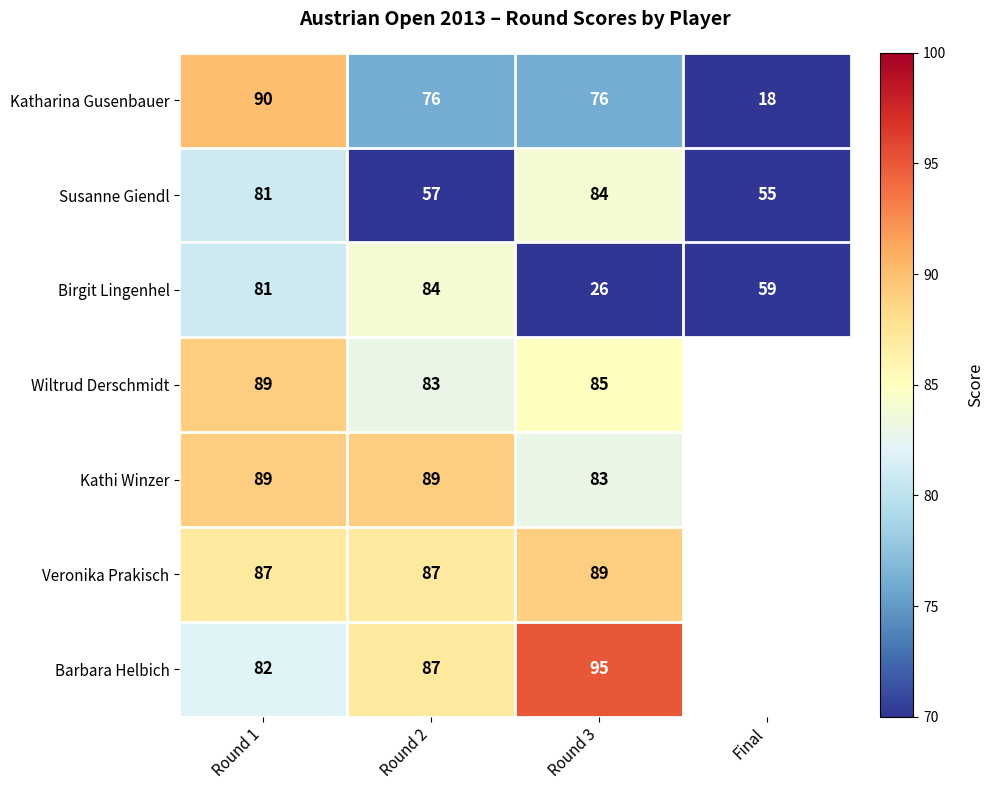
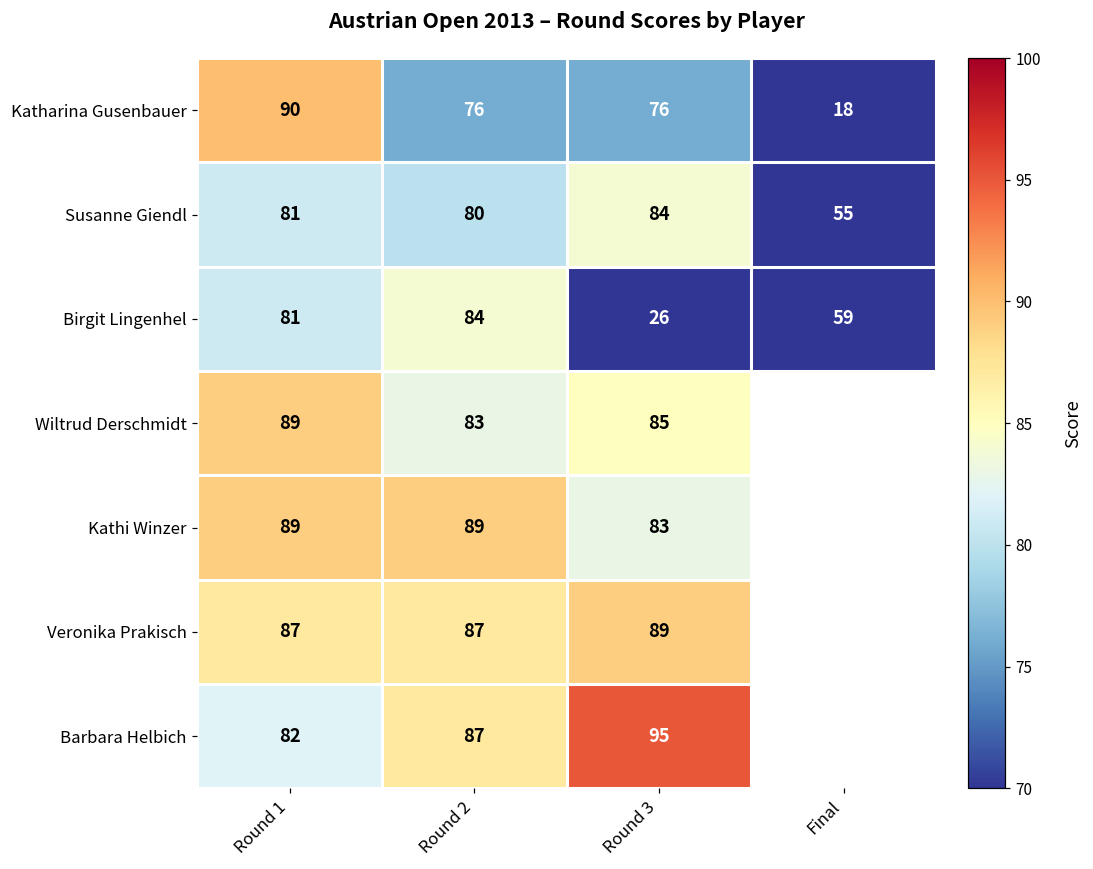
Susanne Giendl, Round 2: 57 -> 80
